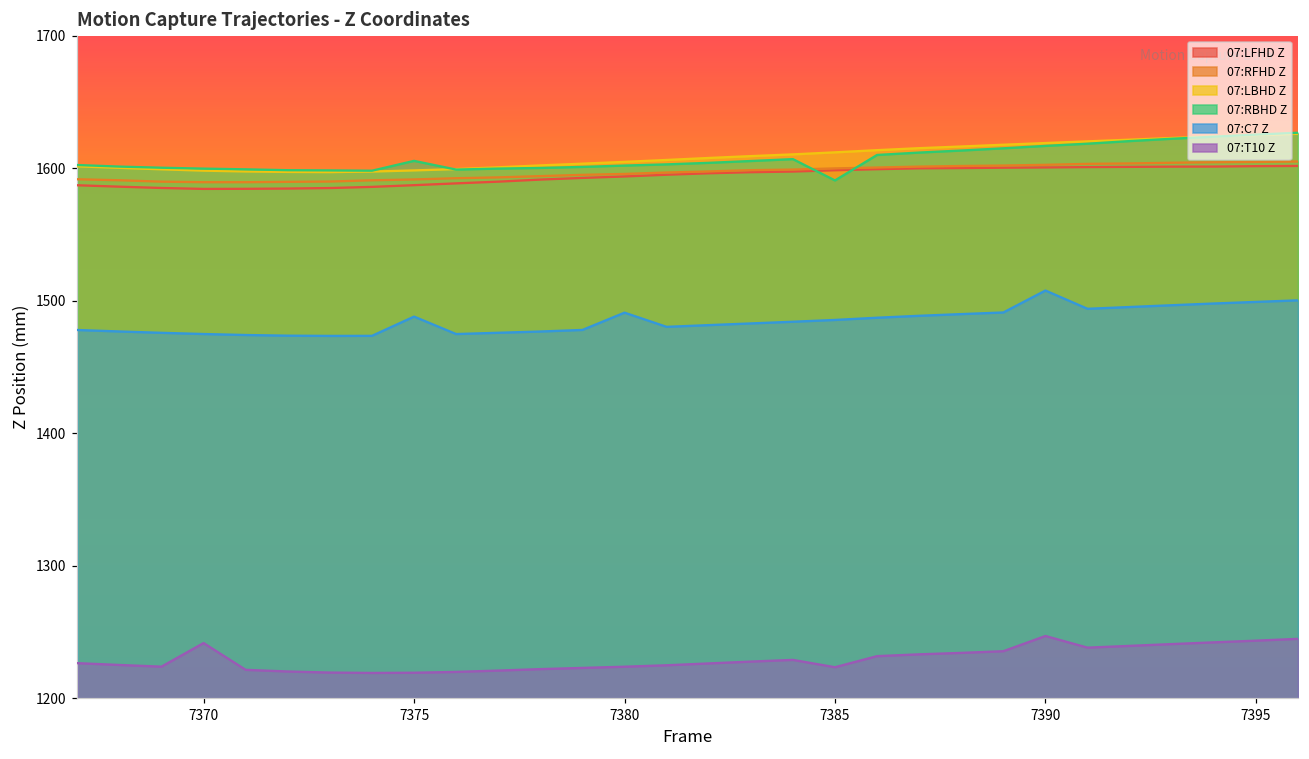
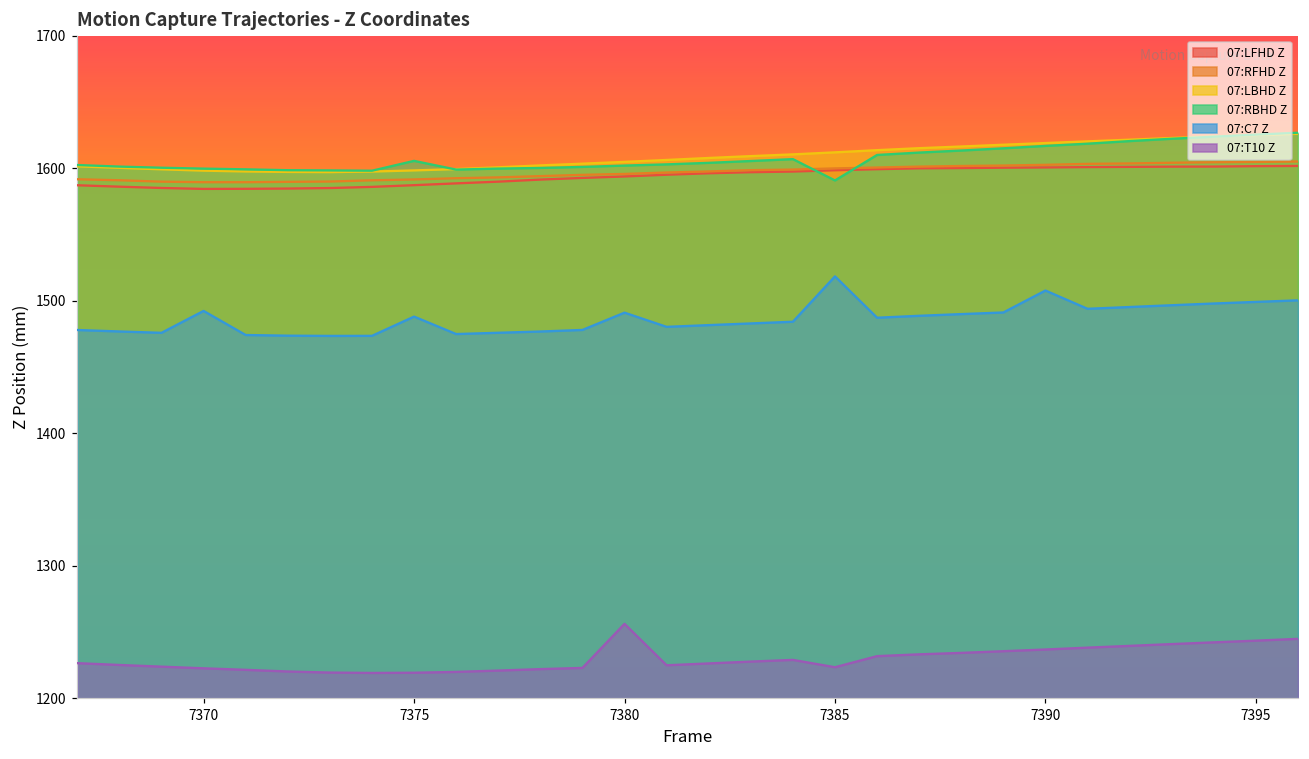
07:C7 Z, 7370: 1475 -> 1492
07:T10 Z, 7370: 1242 -> 1223
07:T10 Z, 7380: 1224 -> 1256
07:C7 Z, 7385: 1485 -> 1518
07:T10 Z, 7390: 1247 -> 1237
